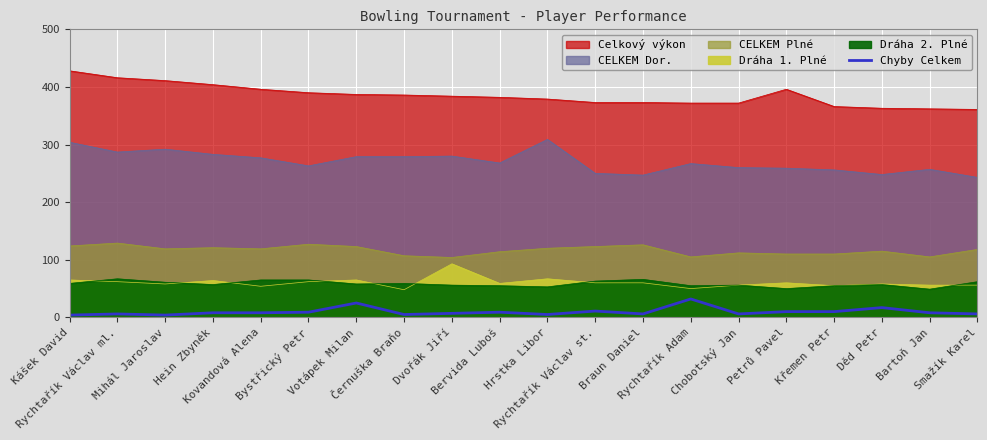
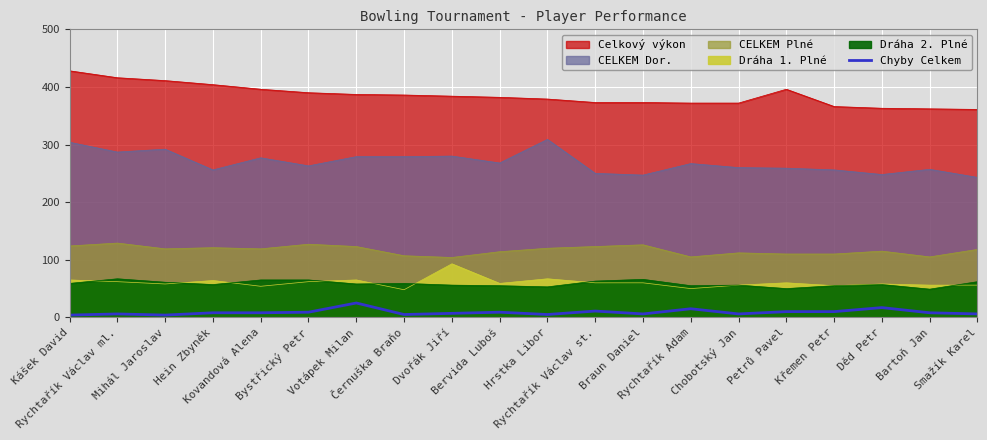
CELKEM Dor., Hein Zbyněk: 280 -> 260
Chyby Celkem, Rychtařík Adam: 30 -> 20
